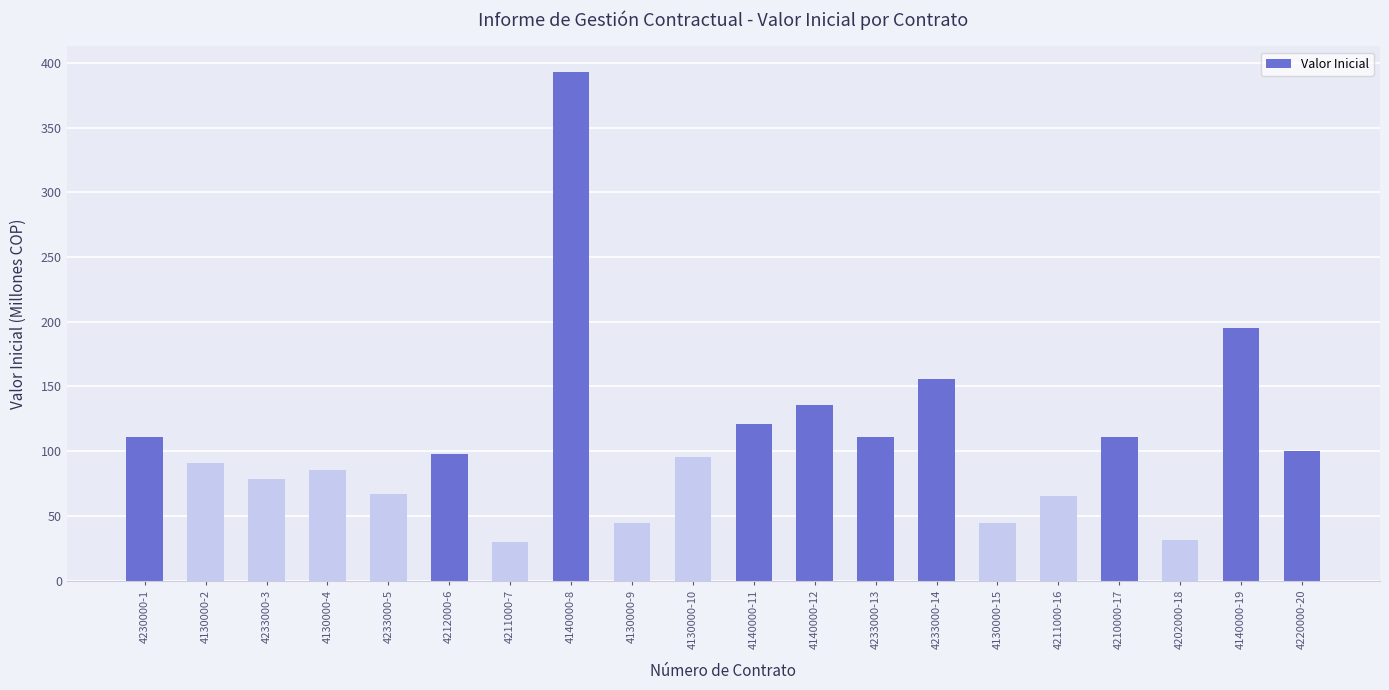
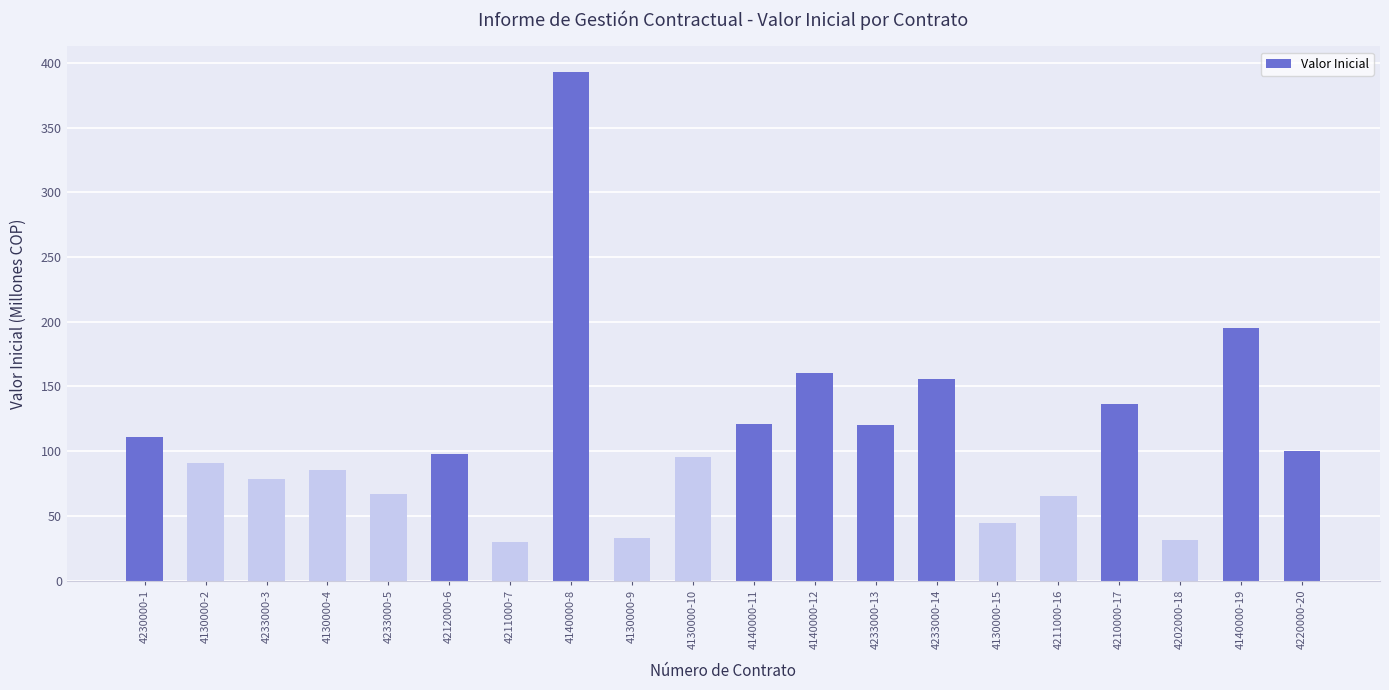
4130000-9: 44 -> 33
4140000-12: 136 -> 161
4233000-13: 111 -> 120
4210000-17: 111 -> 137
